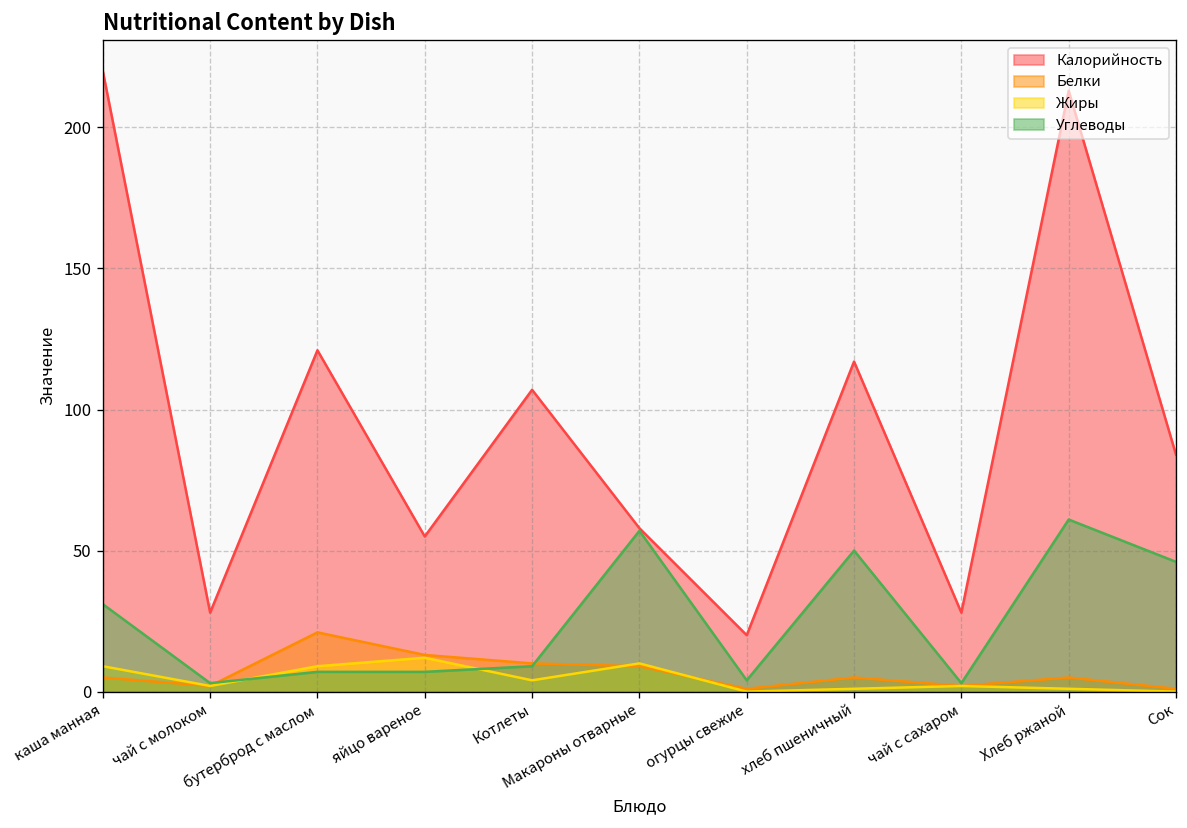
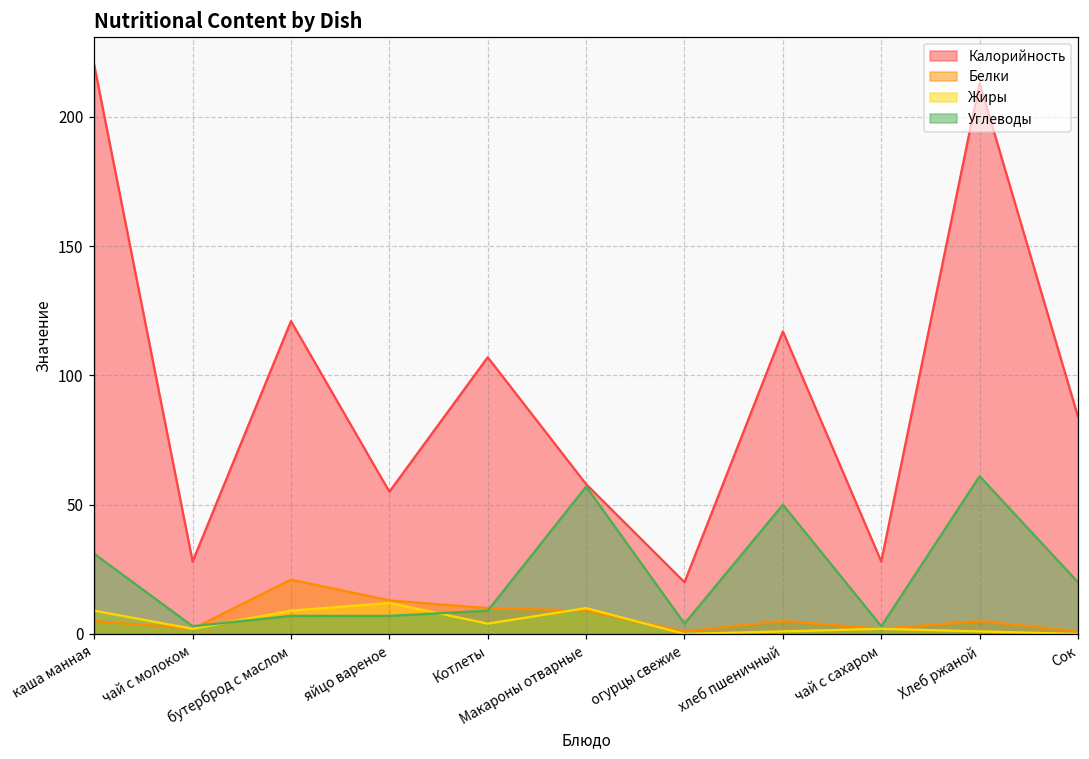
Углеводы, Сок: 46 -> 20
